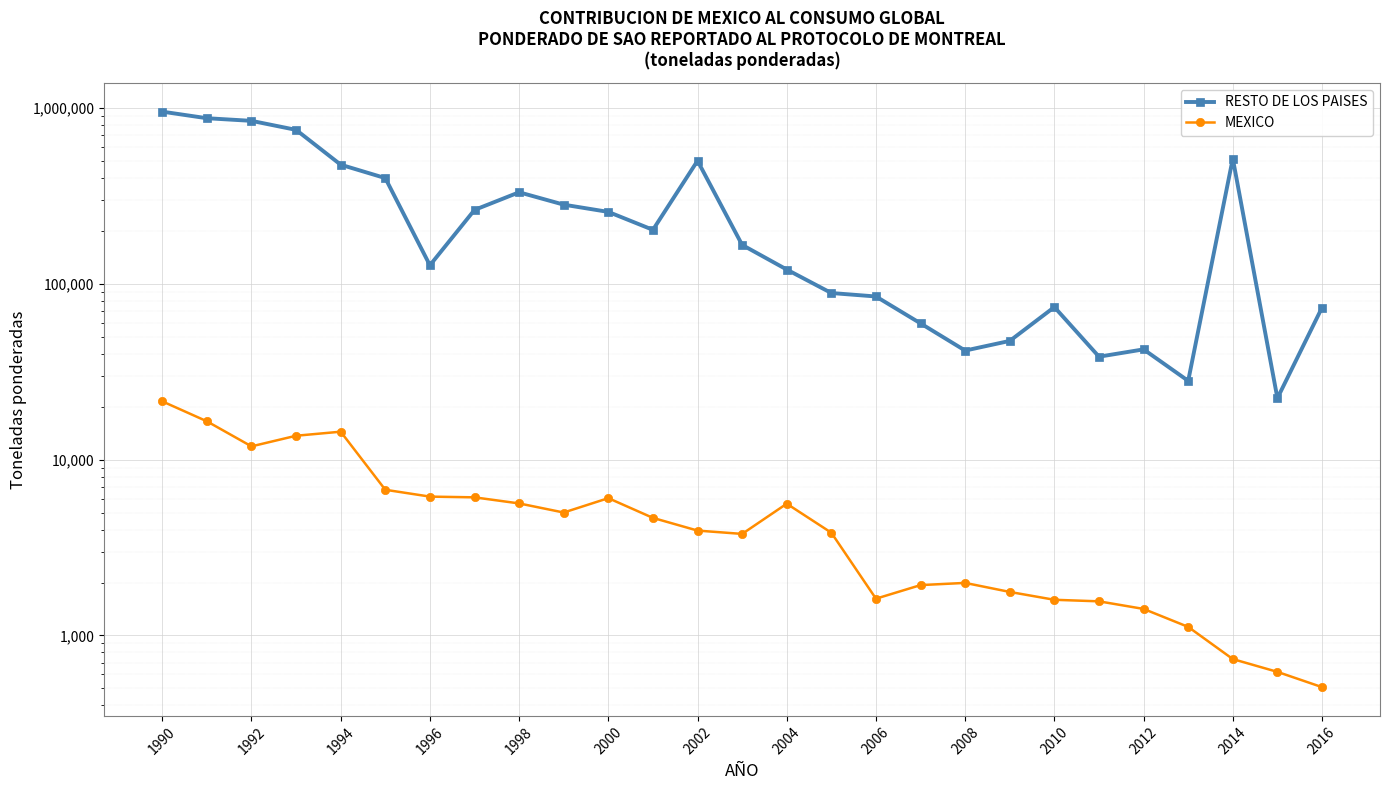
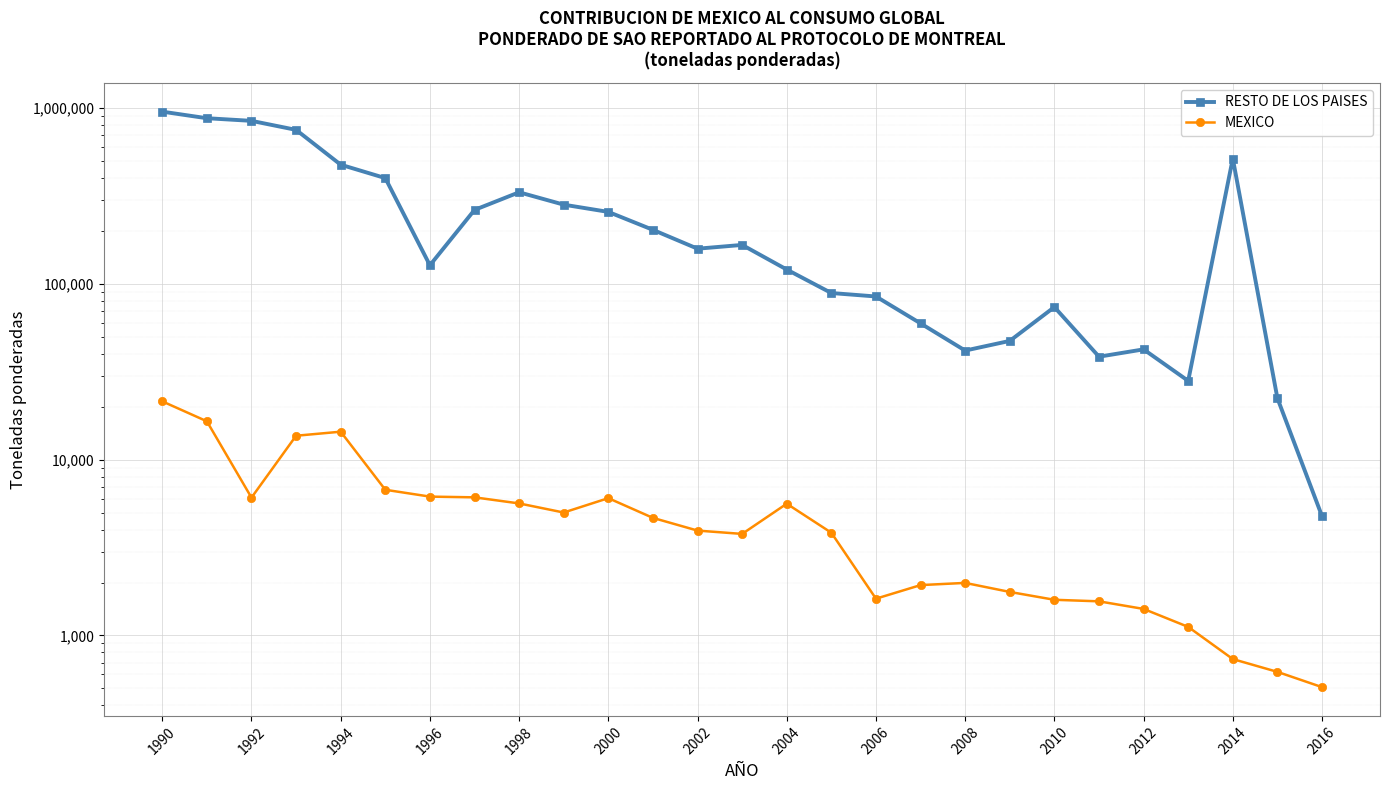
MEXICO, 1992: 12,000 -> 6,100
RESTO DE LOS PAISES, 2002: 500,000 -> 160,000
RESTO DE LOS PAISES, 2016: 73,000 -> 4,800
